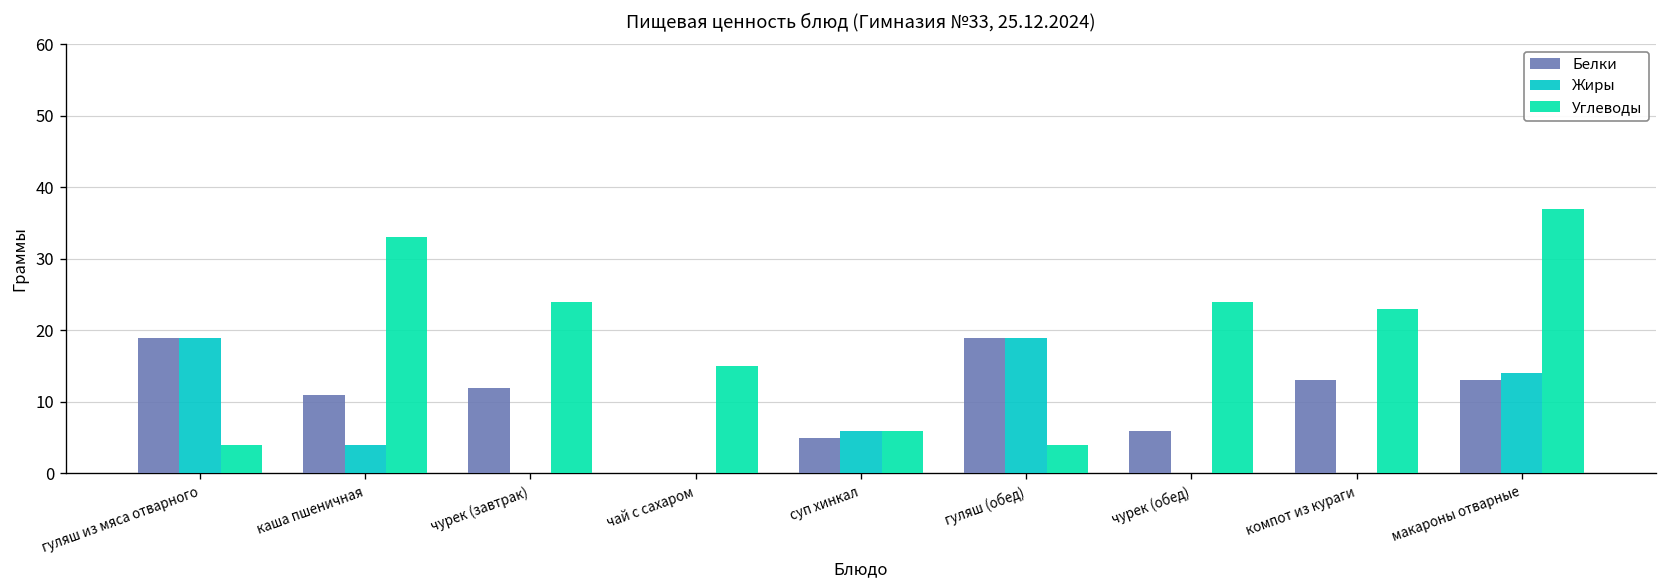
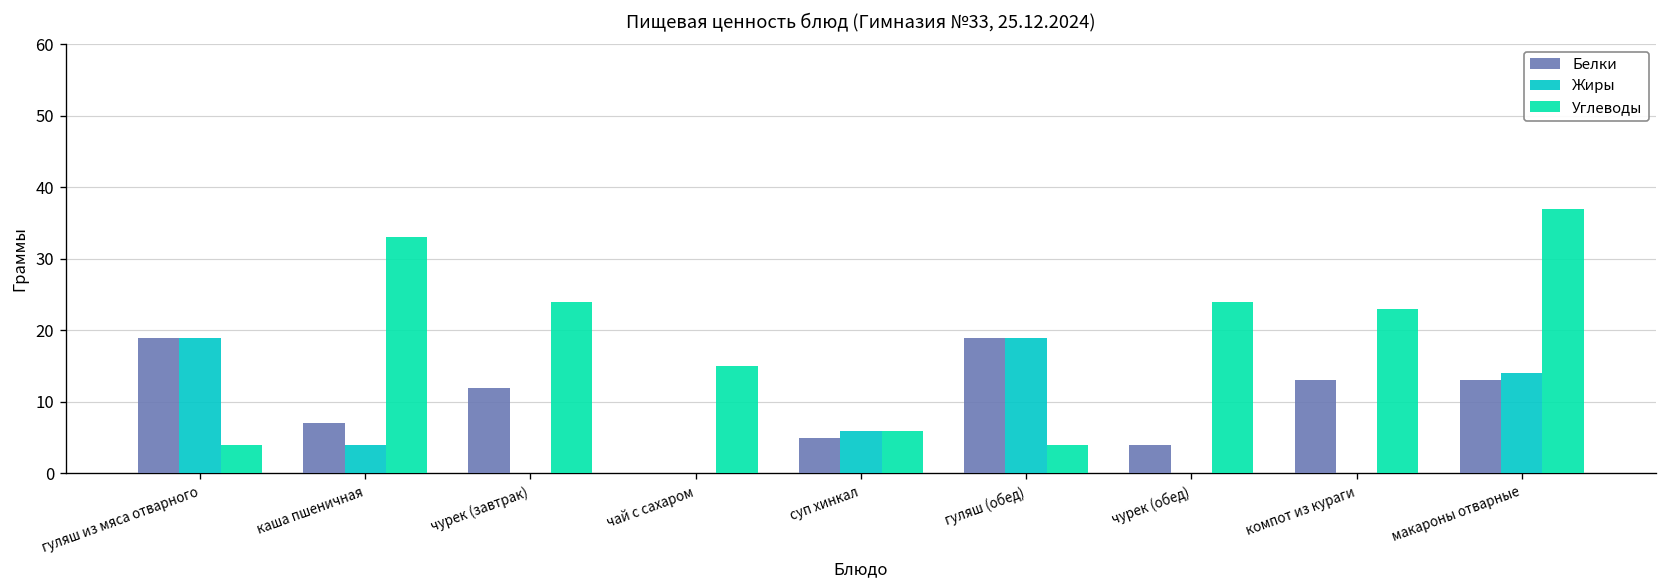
Белки, каша пшеничная: 11 -> 7
Белки, чурек (обед): 6 -> 4
